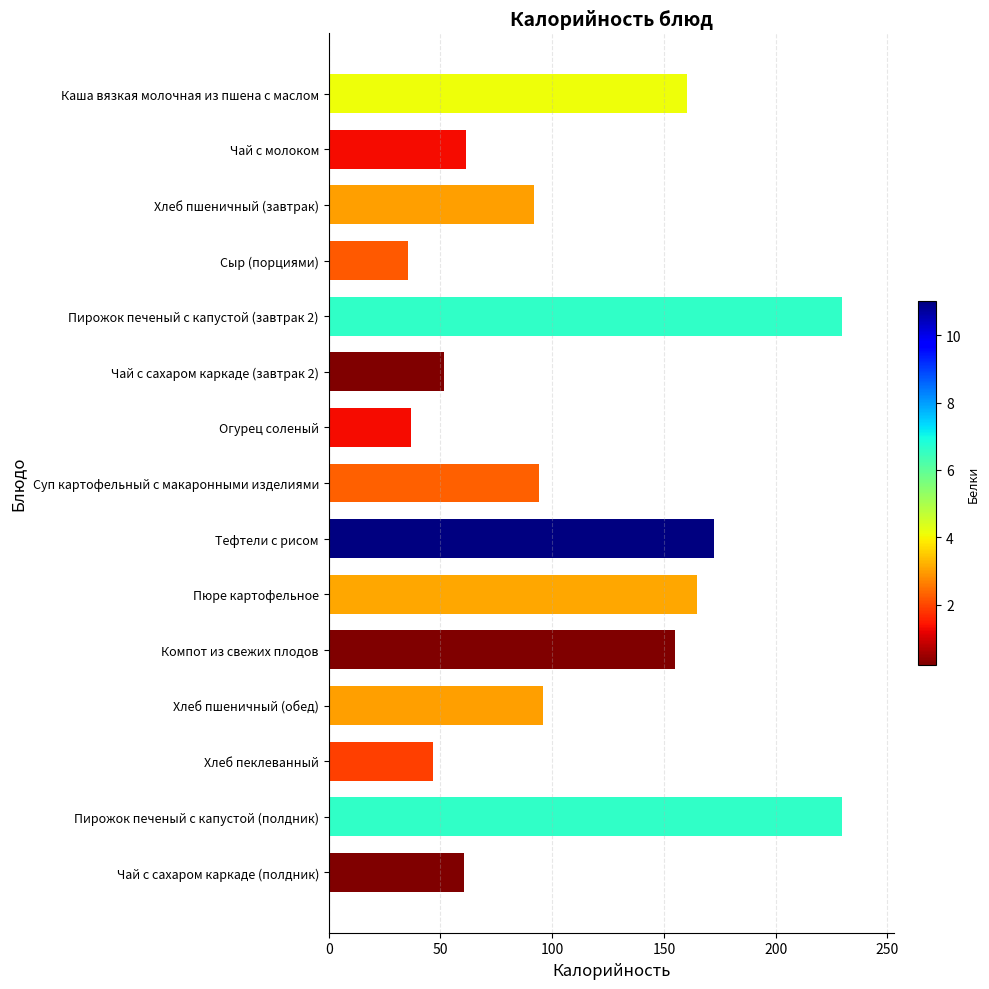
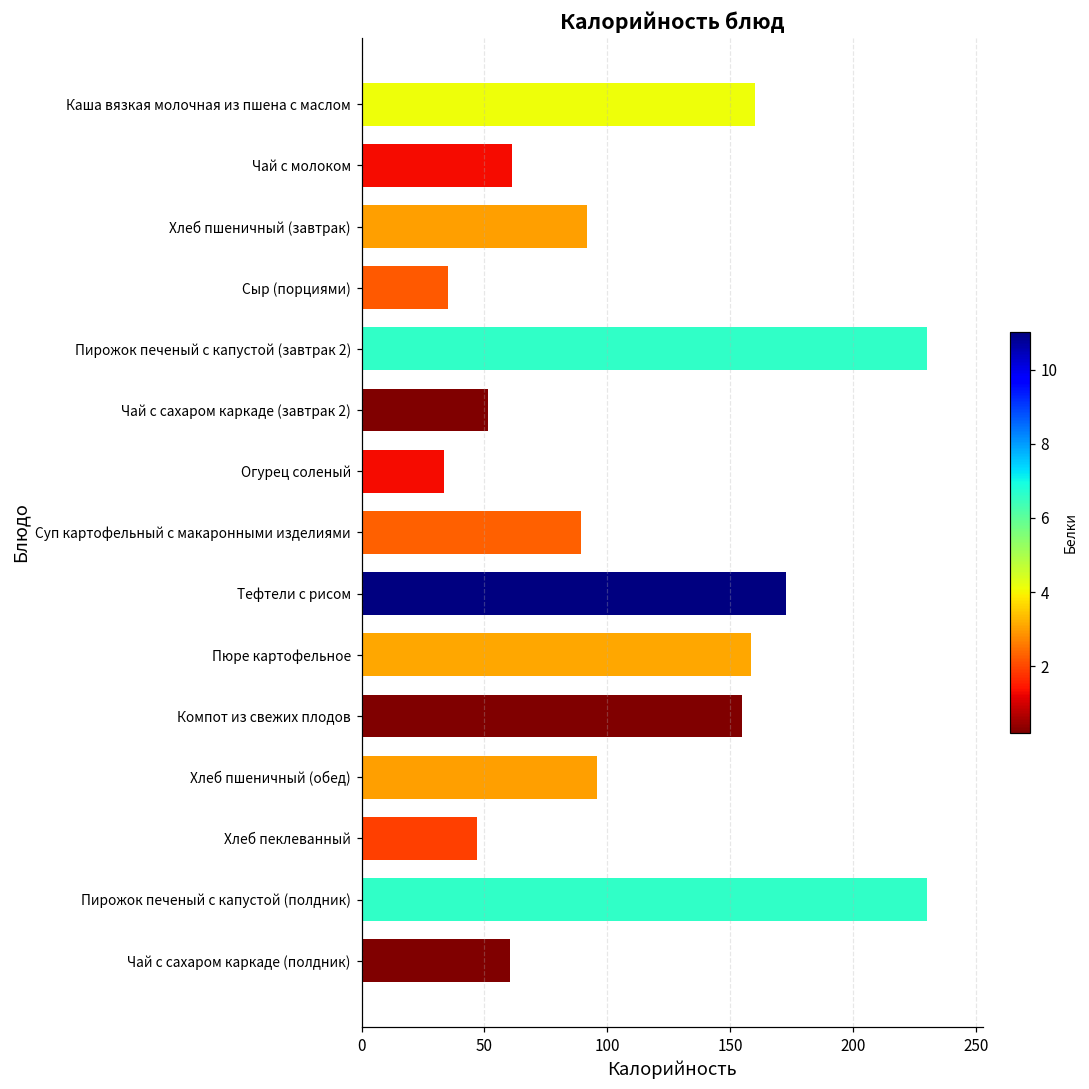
Огурец соленый: 37 -> 33
Суп картофельный с макаронными изделиями: 94 -> 89
Пюре картофельное: 165 -> 158
